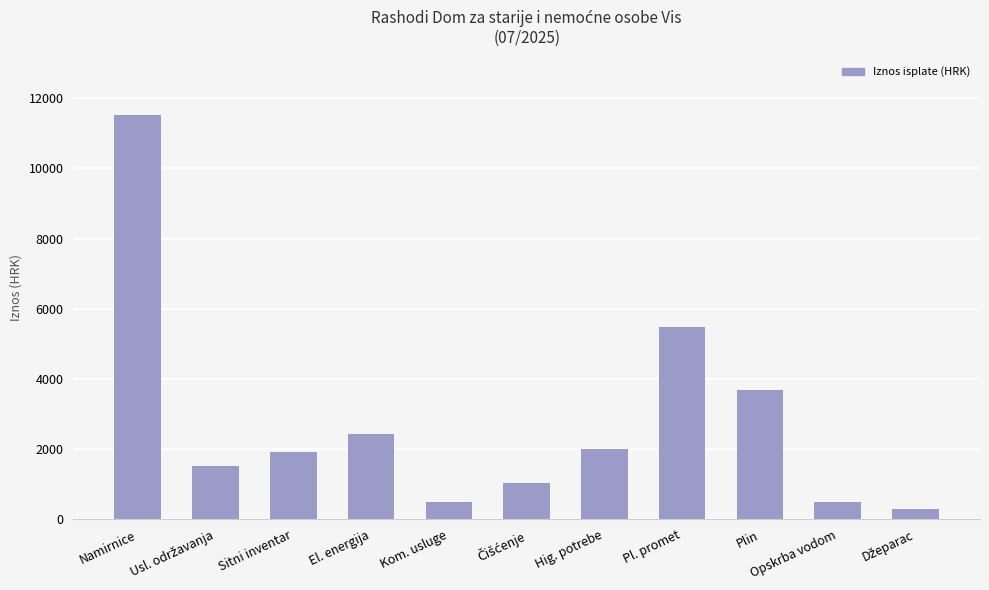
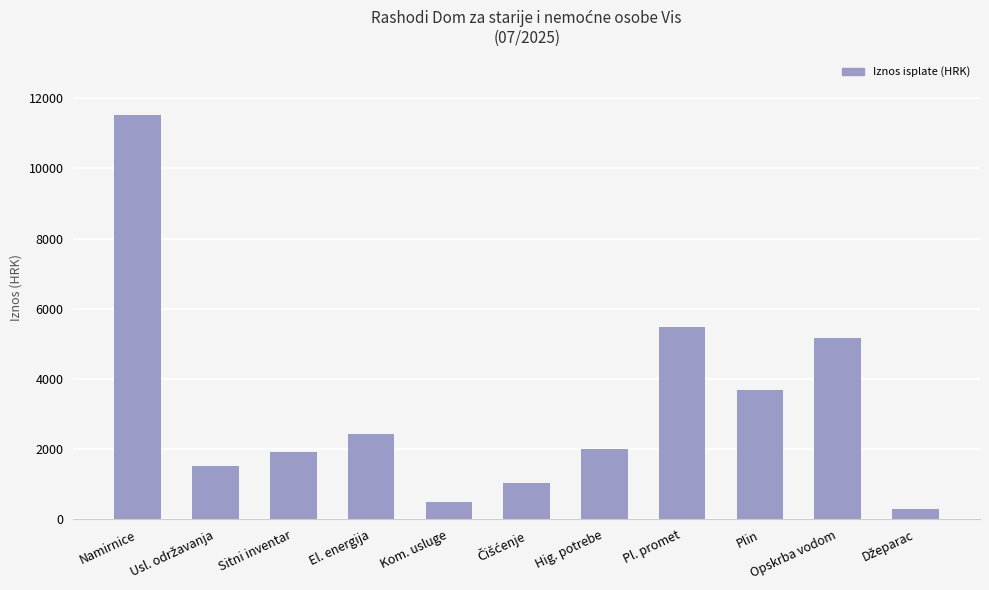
Opskrba vodom: 500 -> 5200
